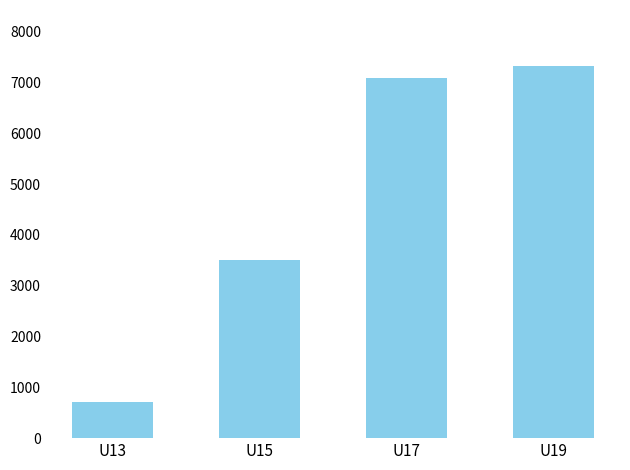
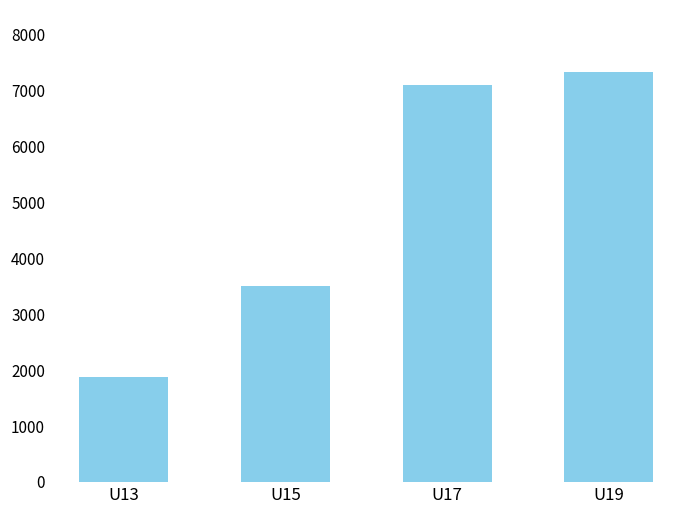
U13: 700 -> 1900
